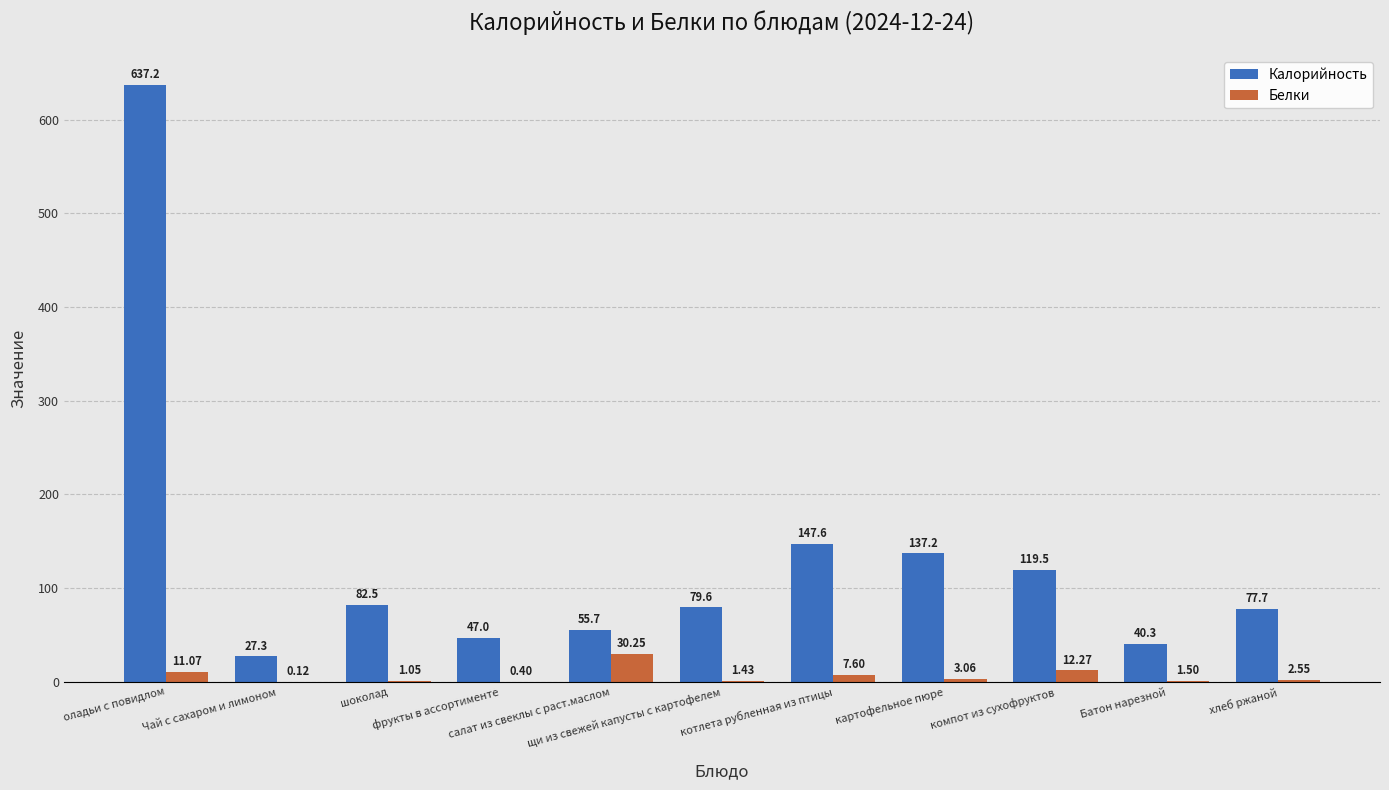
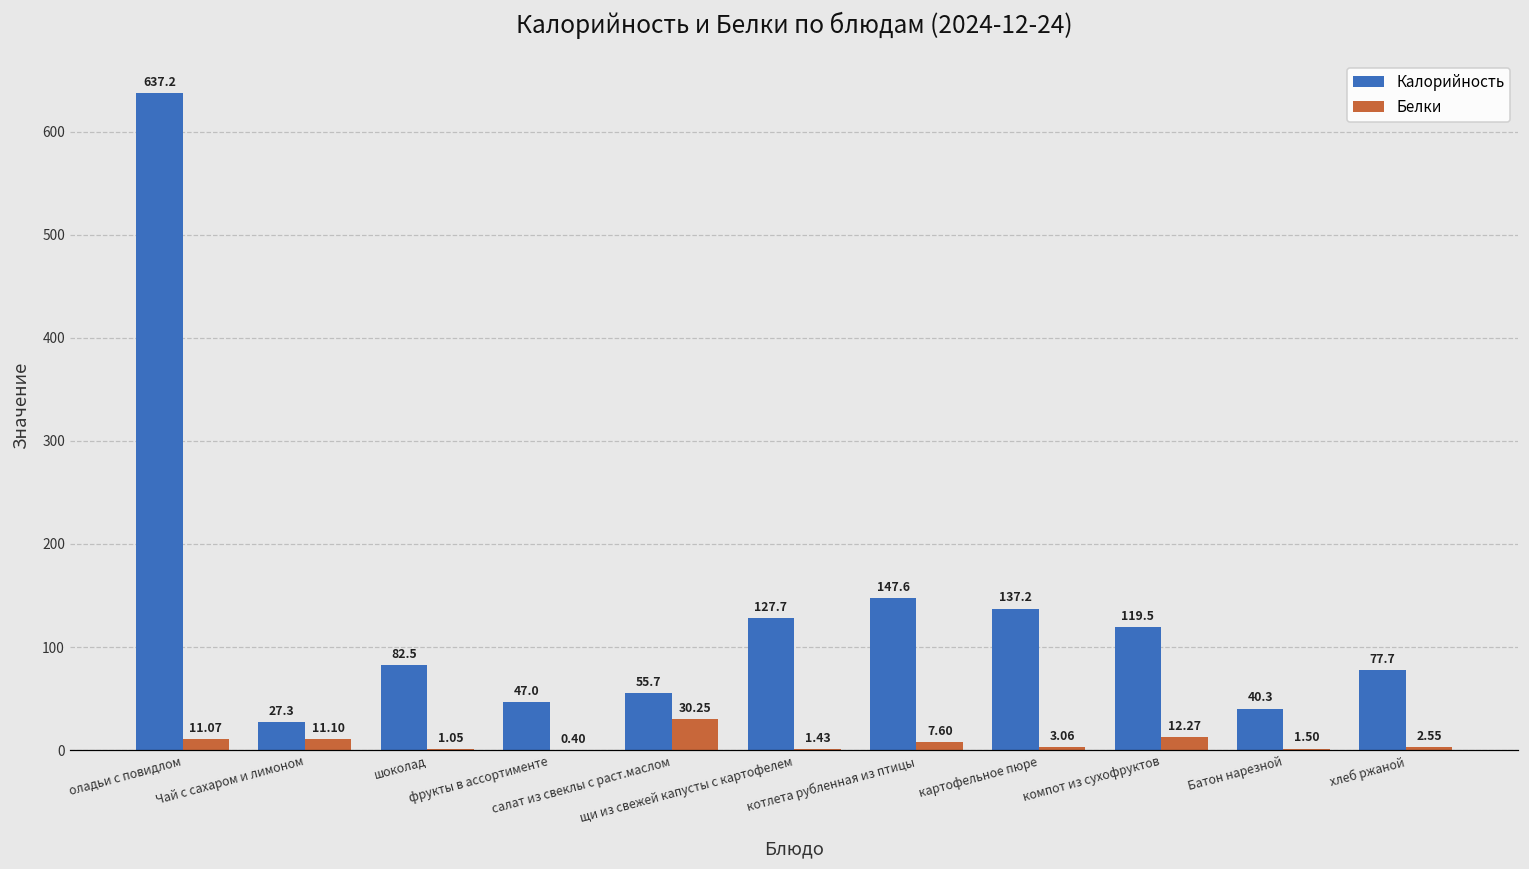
Белки, Чай с сахаром и лимоном: 0.12 -> 11.10
Калорийность, щи из свежей капусты с картофелем: 79.6 -> 127.7
